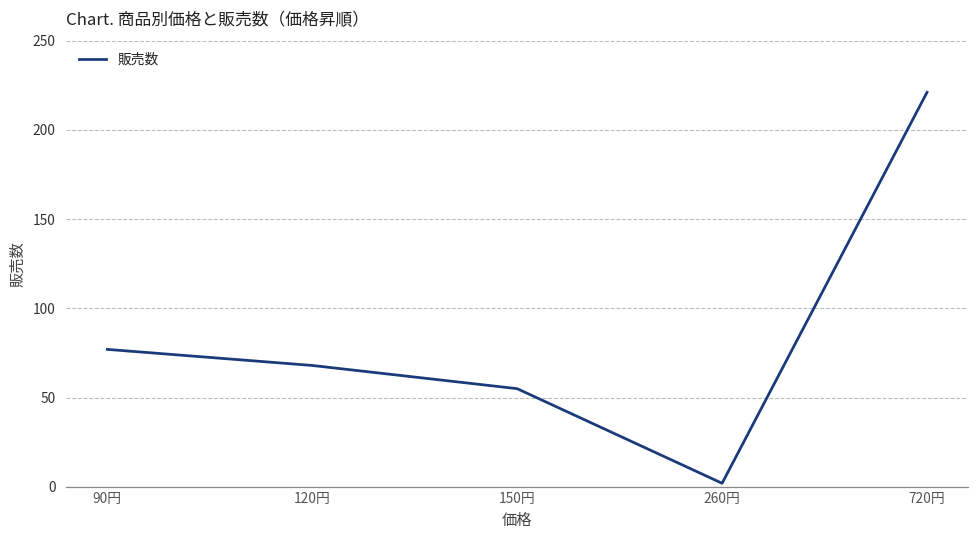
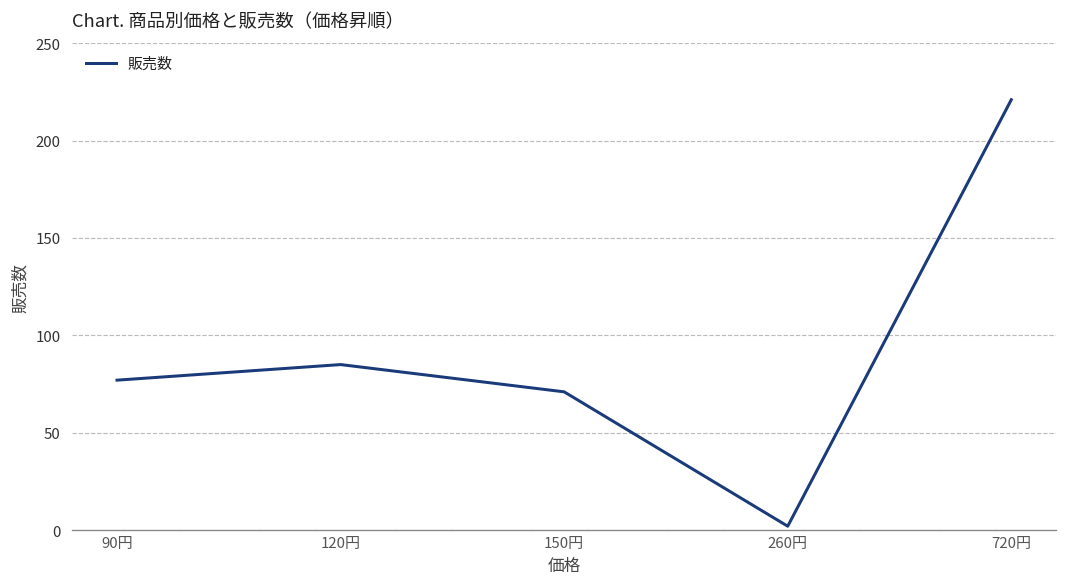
120円: 68 -> 85
150円: 55 -> 71
